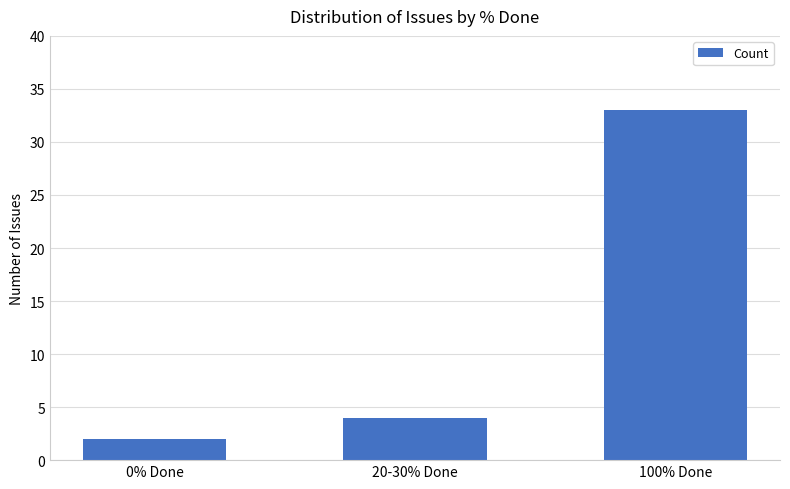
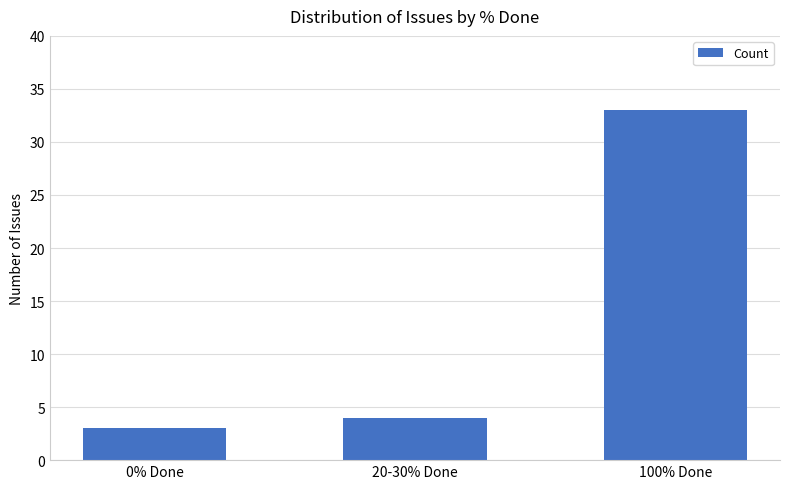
0% Done: 2 -> 3
